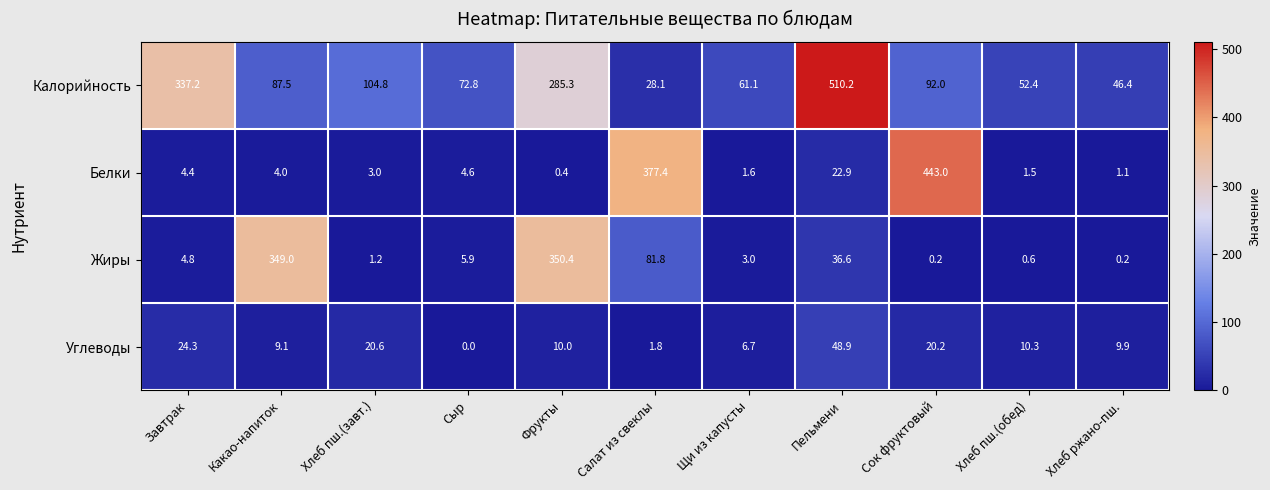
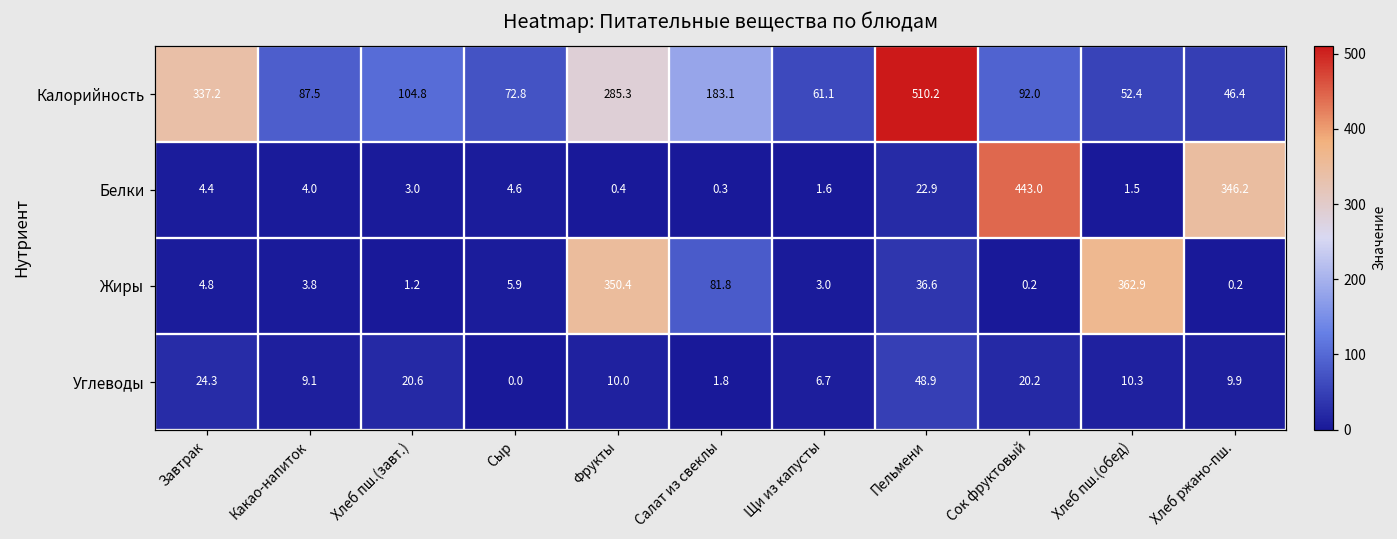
Калорийность, Салат из свеклы: 28.1 -> 183.1
Белки, Салат из свеклы: 377.4 -> 0.3
Белки, Хлеб ржано-пш.: 1.1 -> 346.2
Жиры, Какао-напиток: 349.0 -> 3.8
Жиры, Хлеб пш.(обед): 0.6 -> 362.9
